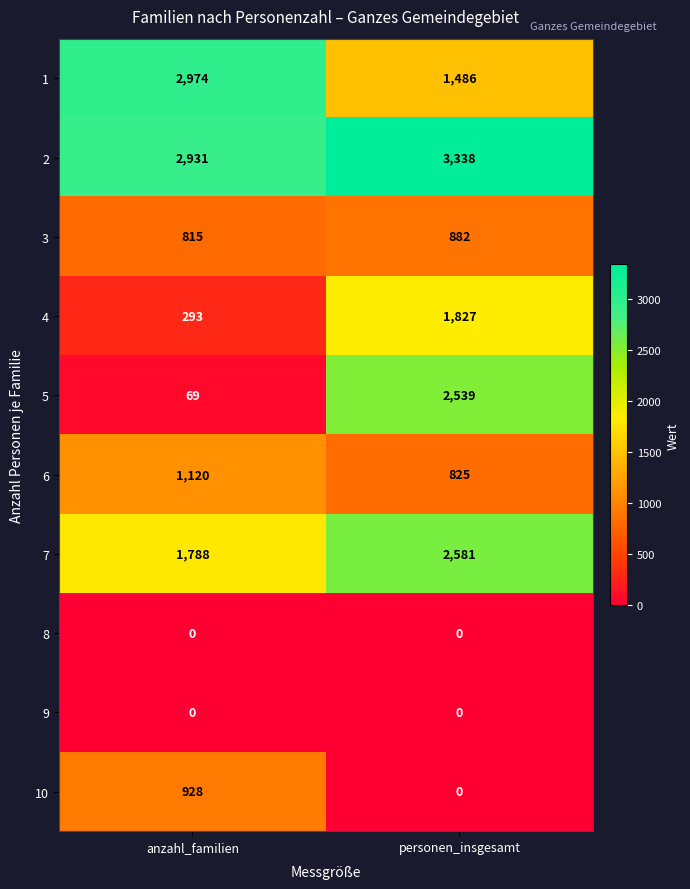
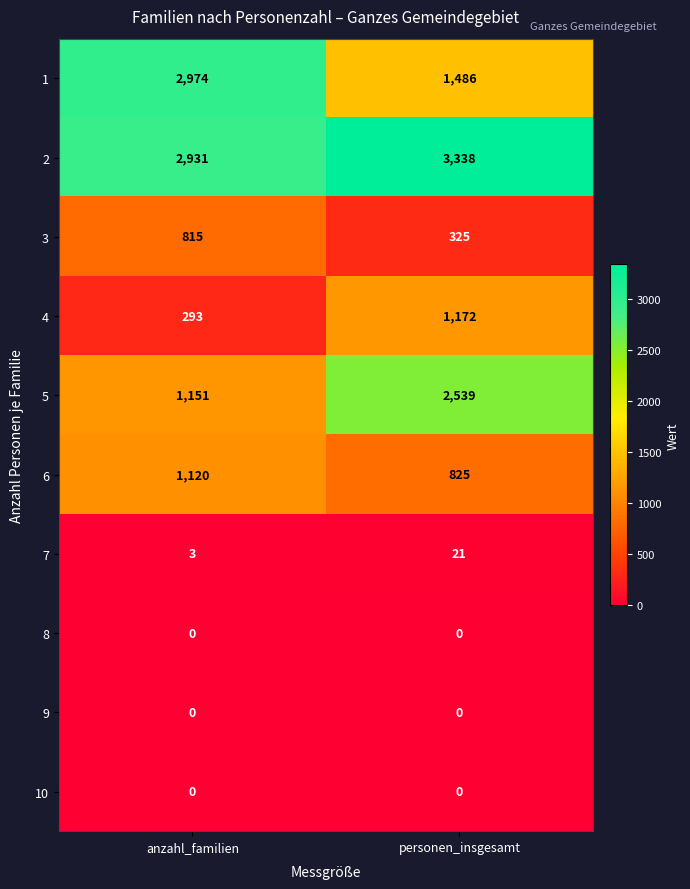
3, personen_insgesamt: 882 -> 325
4, personen_insgesamt: 1,827 -> 1,172
5, anzahl_familien: 69 -> 1,151
7, anzahl_familien: 1,788 -> 3
7, personen_insgesamt: 2,581 -> 21
10, anzahl_familien: 928 -> 0
